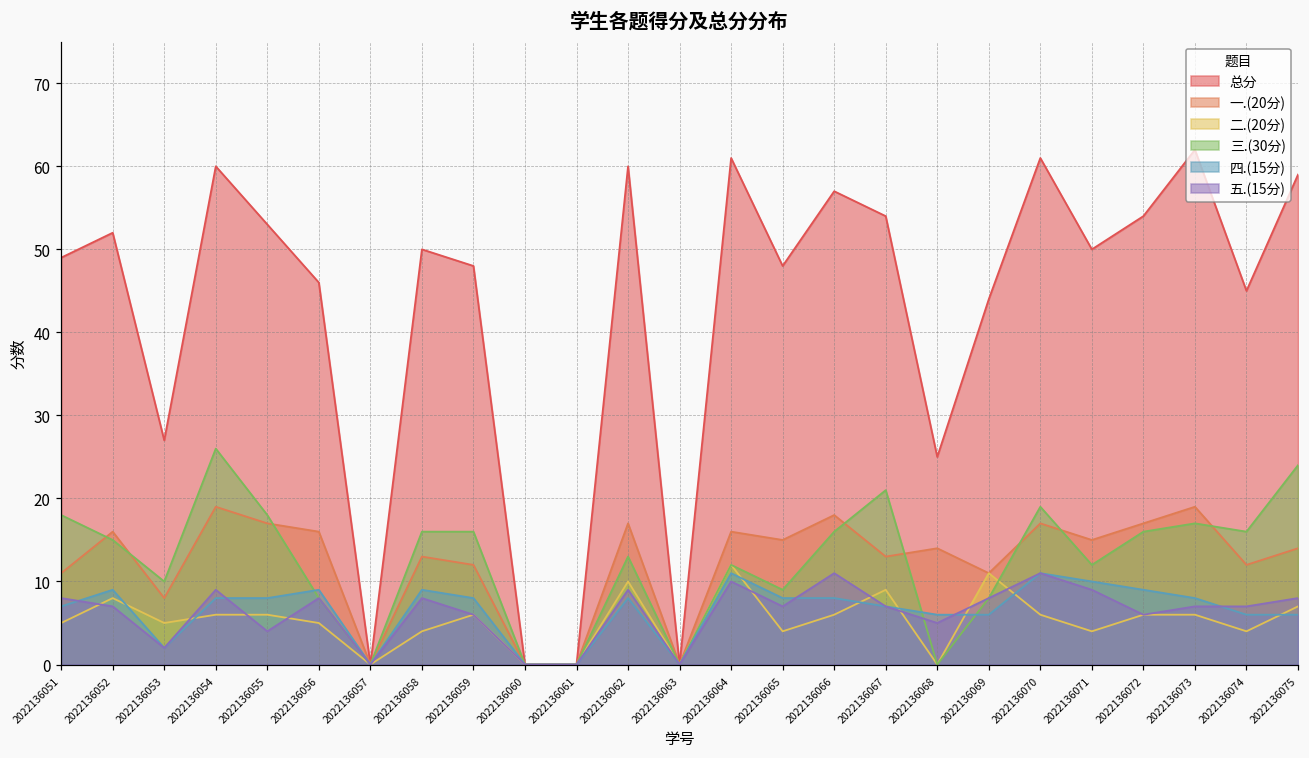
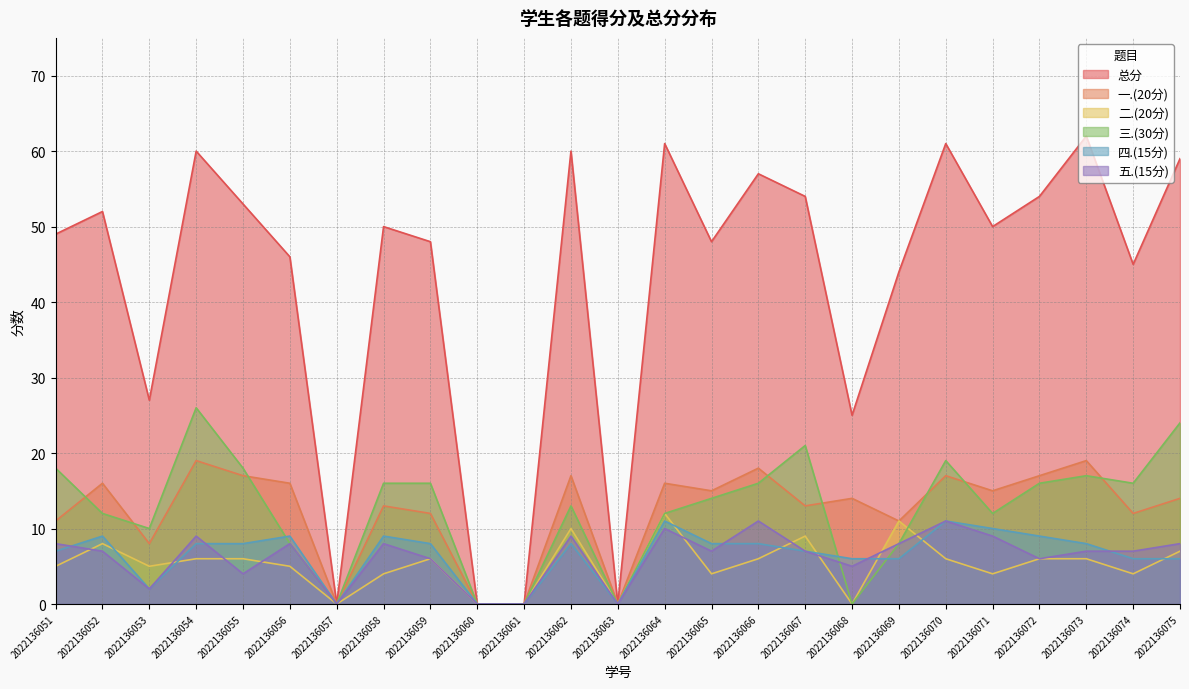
三.(30分), 2022136052: 15 -> 12
三.(30分), 2022136065: 9 -> 14
